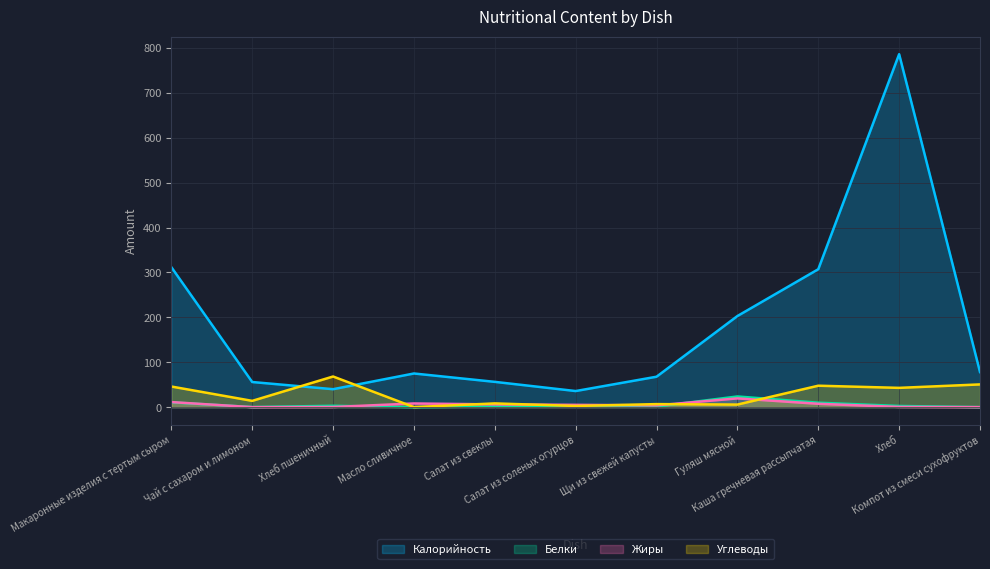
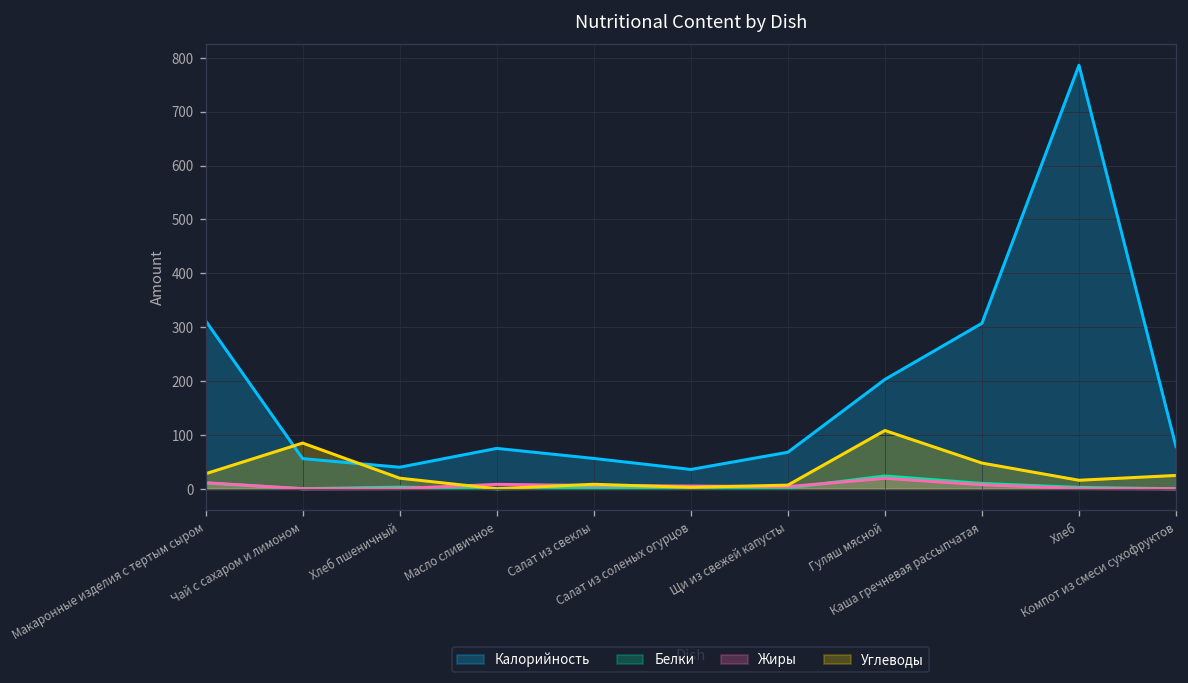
Углеводы, Макаронные изделия с тертым сыром: 50 -> 30
Углеводы, Чай с сахаром и лимоном: 10 -> 80
Углеводы, Хлеб пшеничный: 70 -> 20
Углеводы, Гуляш мясной: 10 -> 110
Углеводы, Хлеб: 40 -> 20
Углеводы, Компот из смеси сухофруктов: 50 -> 20
